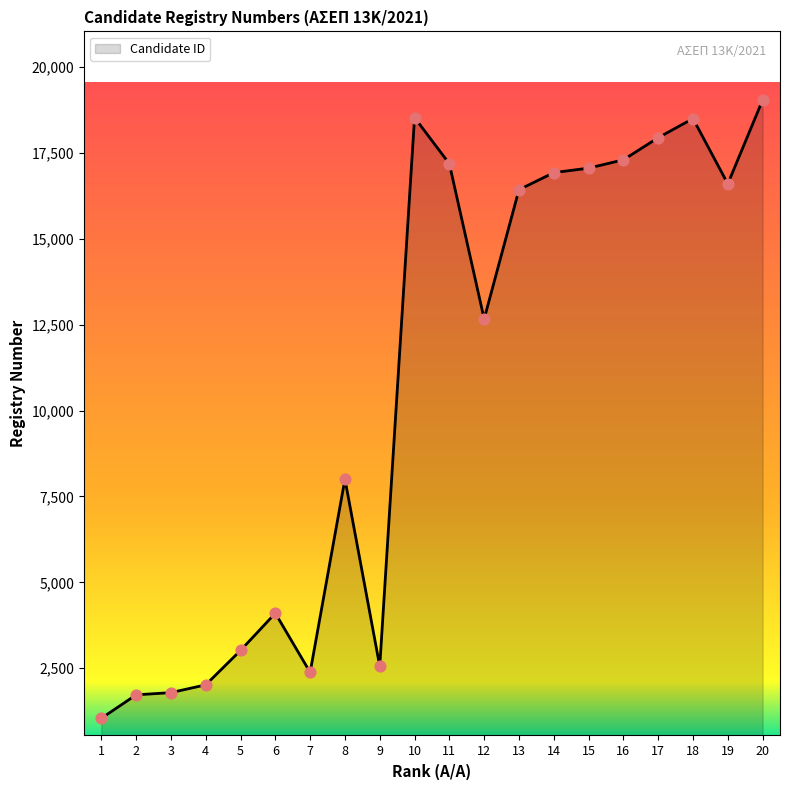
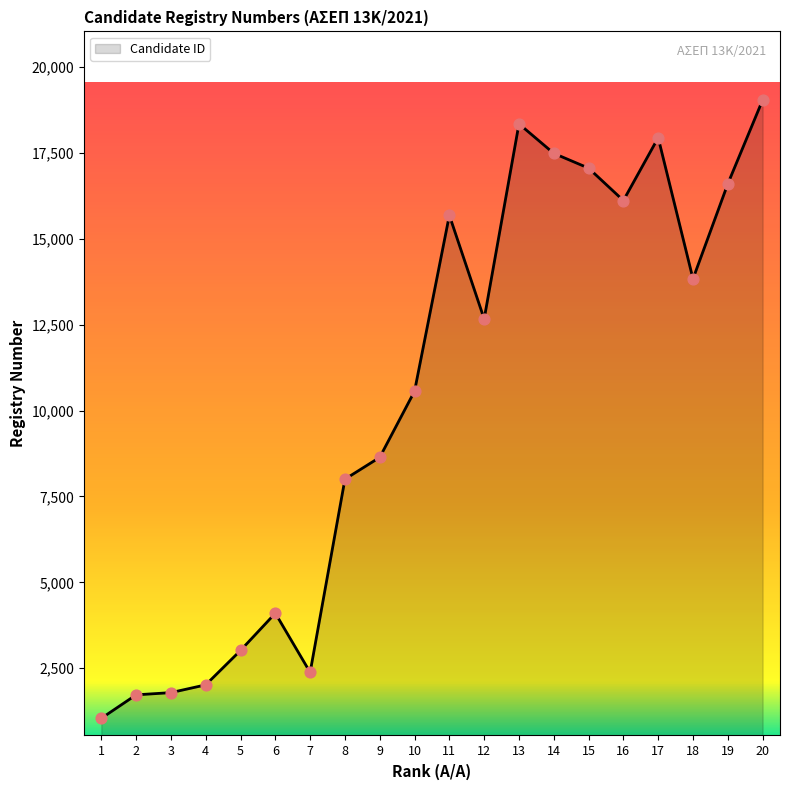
9: 2,600 -> 8,600
10: 18,500 -> 10,600
11: 17,200 -> 15,700
13: 16,400 -> 18,300
14: 16,900 -> 17,500
16: 17,300 -> 16,100
18: 18,500 -> 13,800
